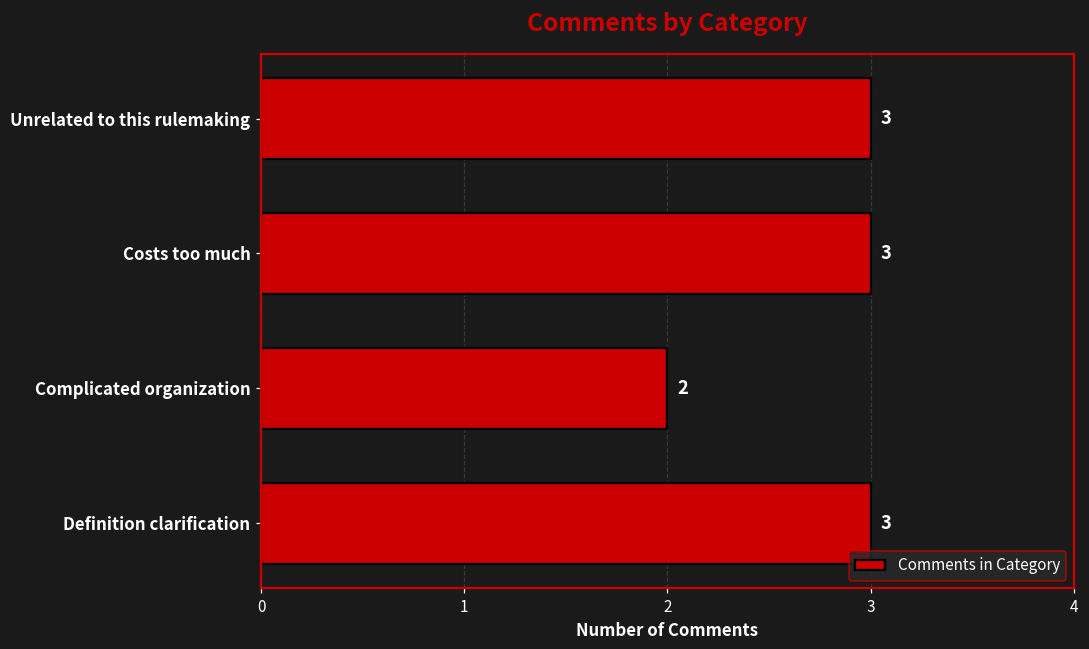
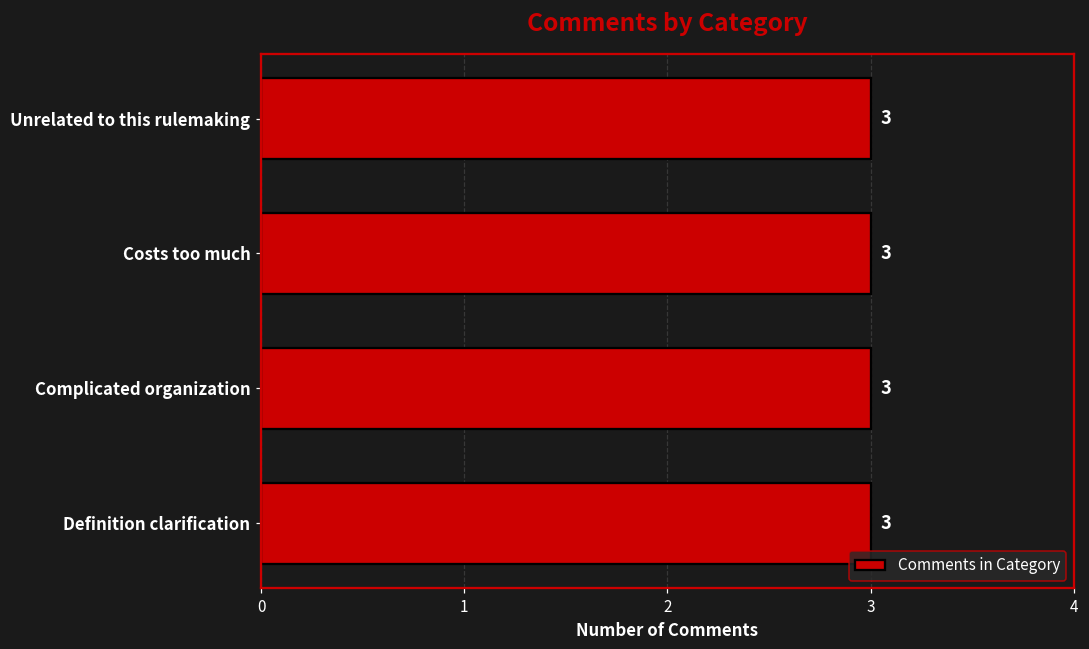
Complicated organization: 2 -> 3
